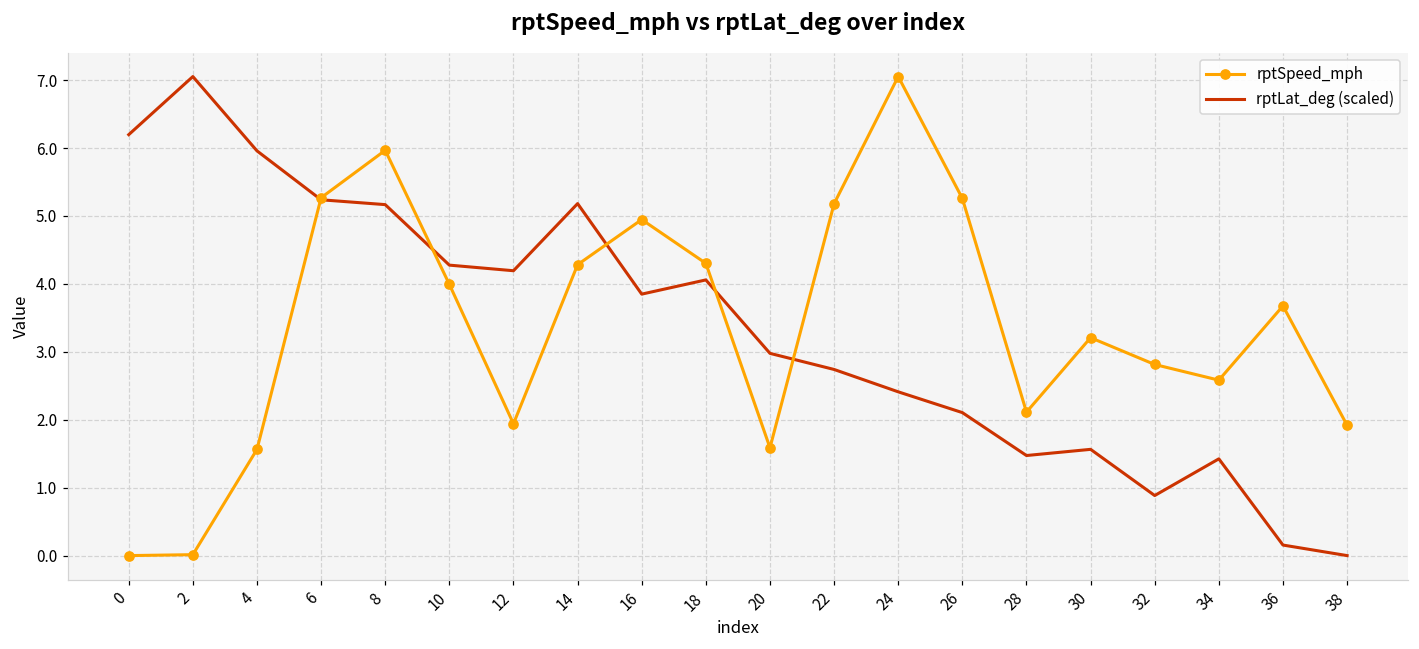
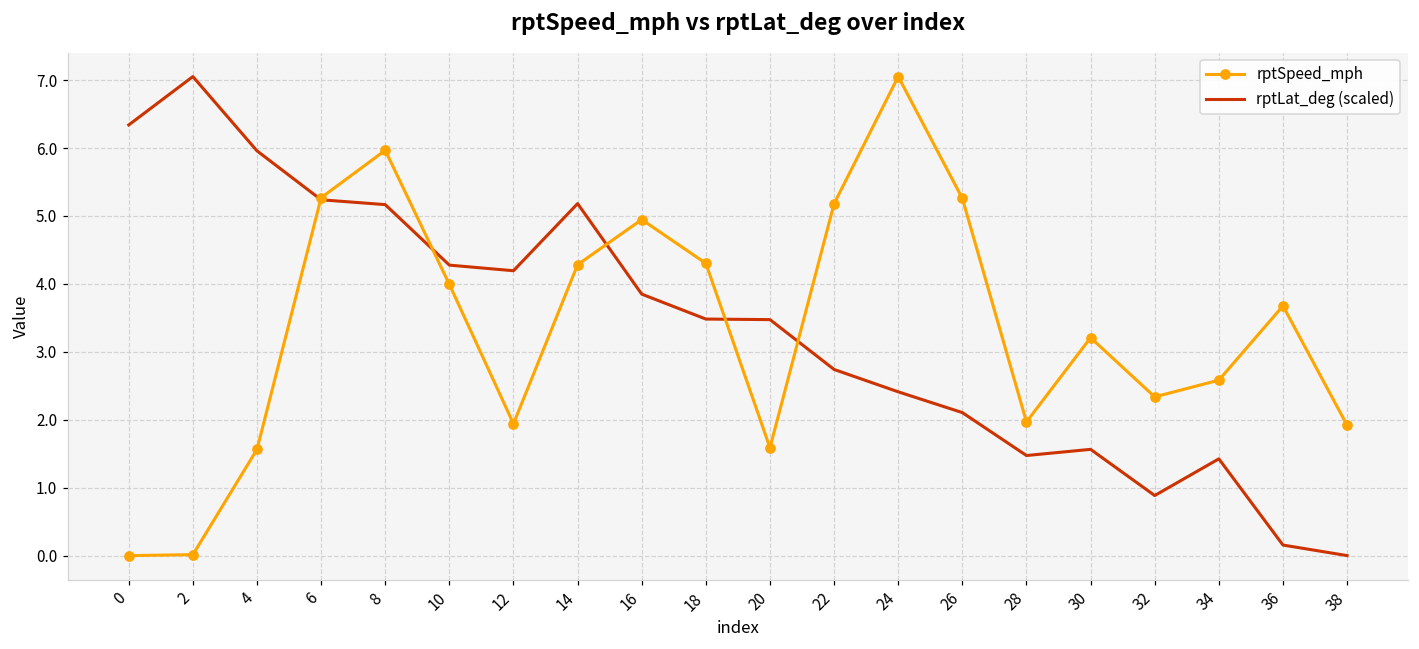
rptLat_deg (scaled), 0: 6.2 -> 6.3
rptLat_deg (scaled), 18: 4.1 -> 3.5
rptLat_deg (scaled), 20: 3.0 -> 3.5
rptSpeed_mph, 28: 2.1 -> 2.0
rptSpeed_mph, 32: 2.8 -> 2.3
